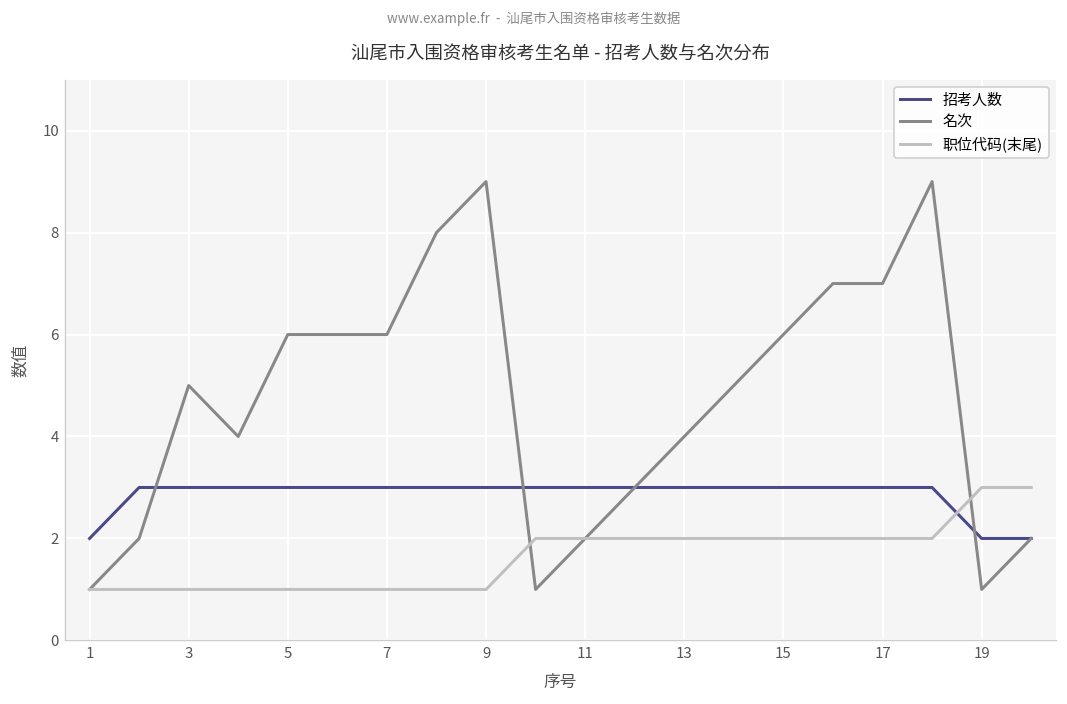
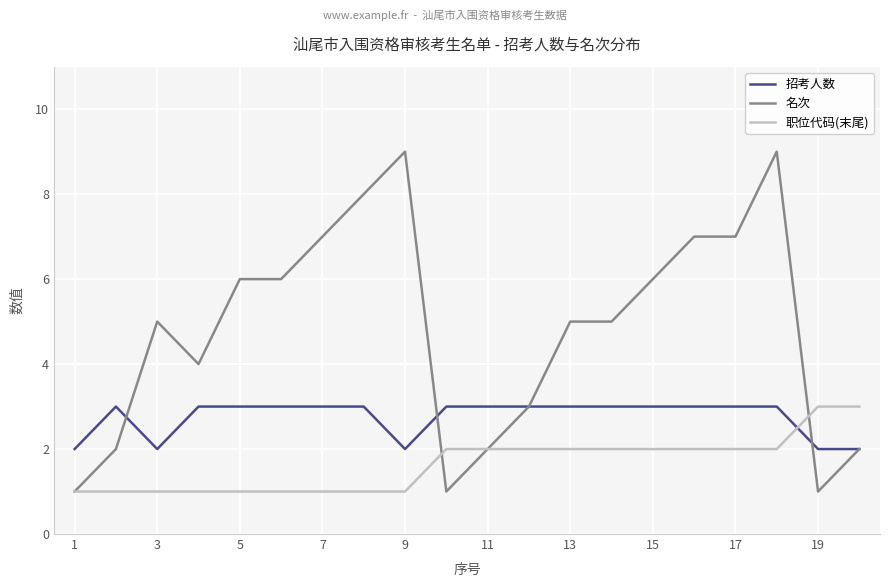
招考人数, 3: 3 -> 2
名次, 7: 6 -> 7
招考人数, 9: 3 -> 2
名次, 13: 4 -> 5
